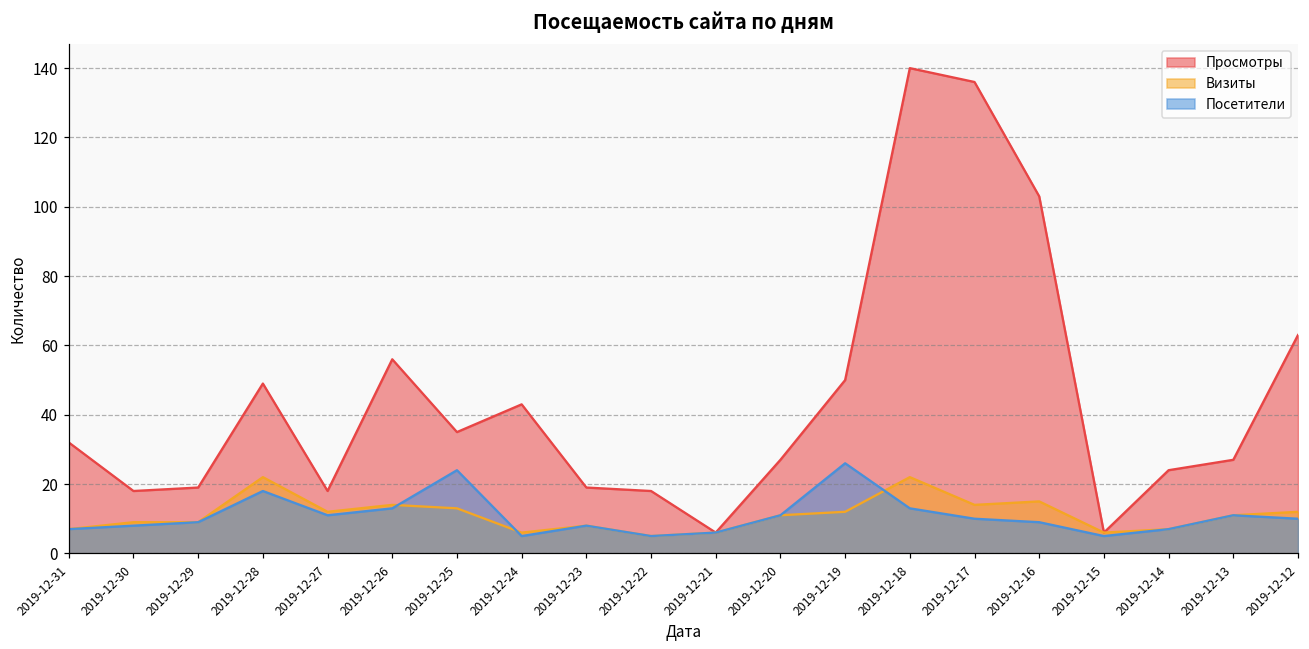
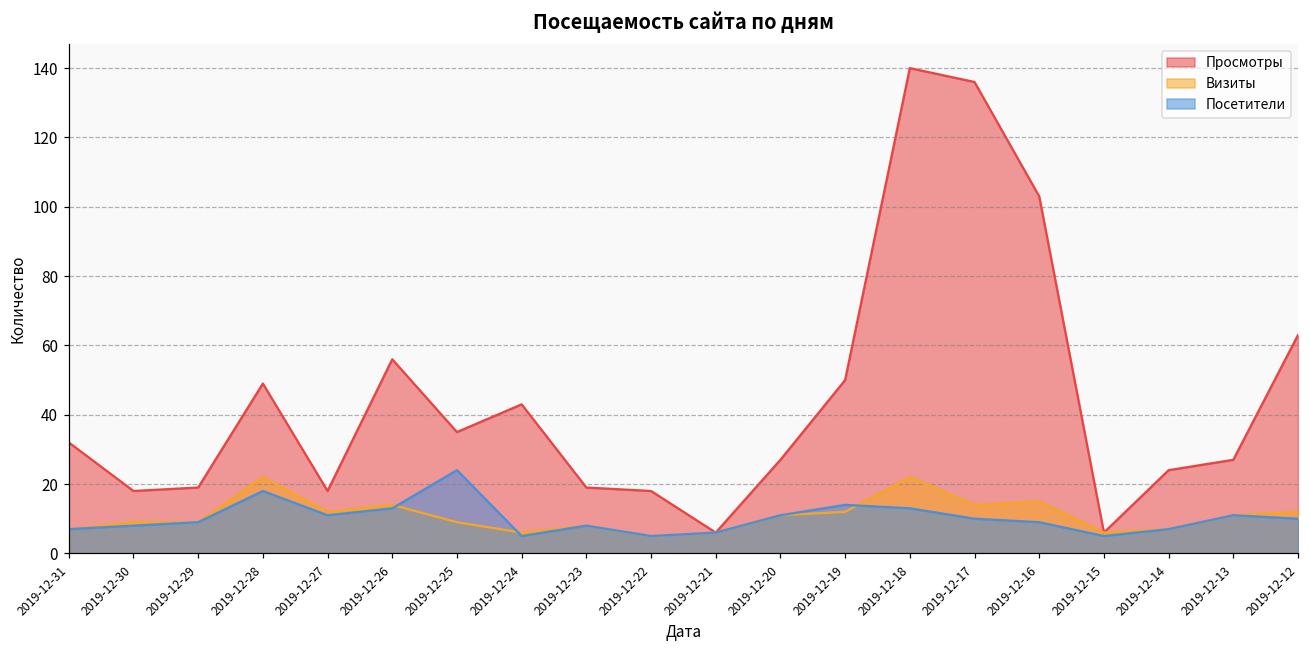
Визиты, 2019-12-25: 13 -> 9
Посетители, 2019-12-19: 26 -> 14
